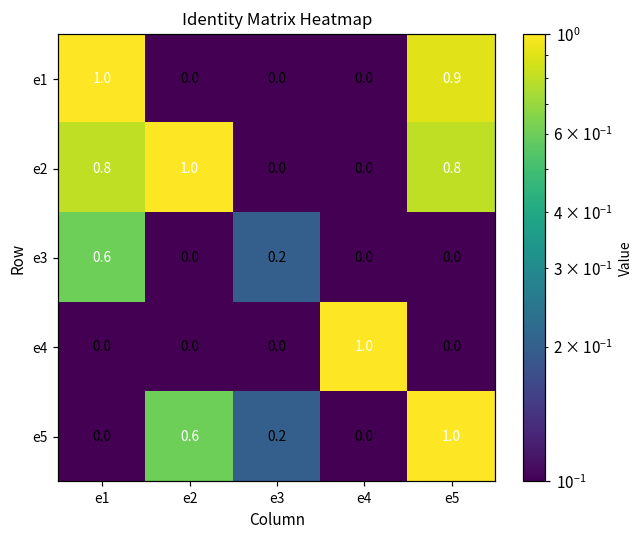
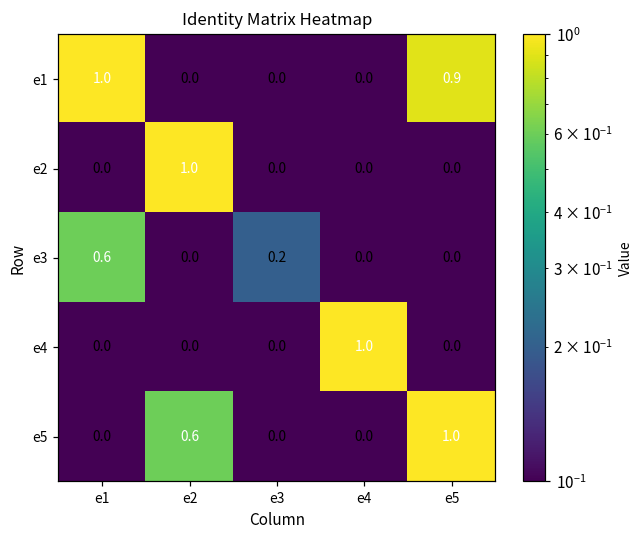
e2, e1: 0.8 -> 0.0
e2, e5: 0.8 -> 0.0
e5, e3: 0.2 -> 0.0
